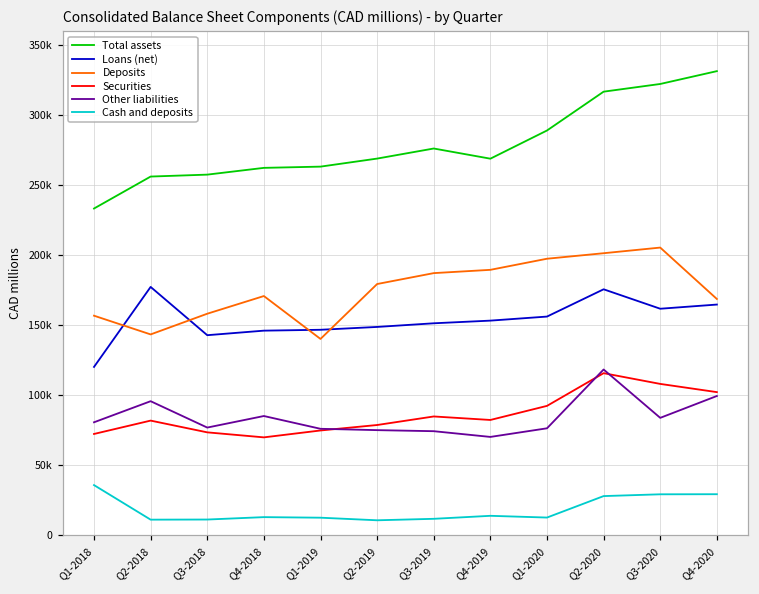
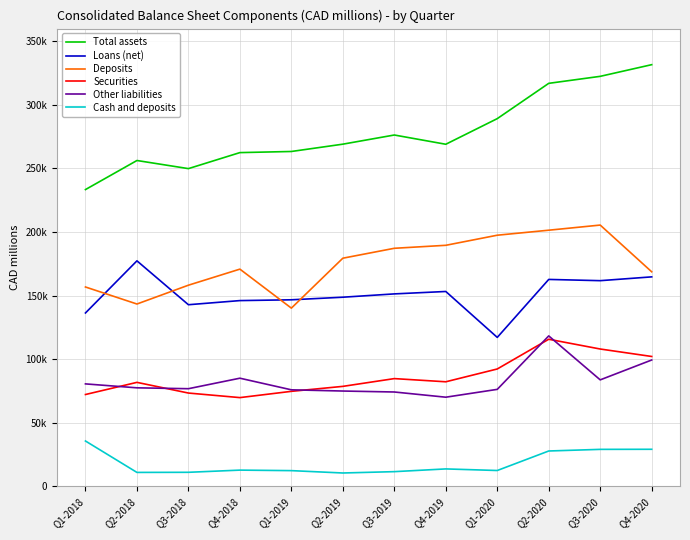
Loans (net), Q1-2018: 120000 -> 136000
Other liabilities, Q2-2018: 96000 -> 77000
Total assets, Q3-2018: 258000 -> 250000
Loans (net), Q1-2020: 156000 -> 117000
Loans (net), Q2-2020: 176000 -> 163000
